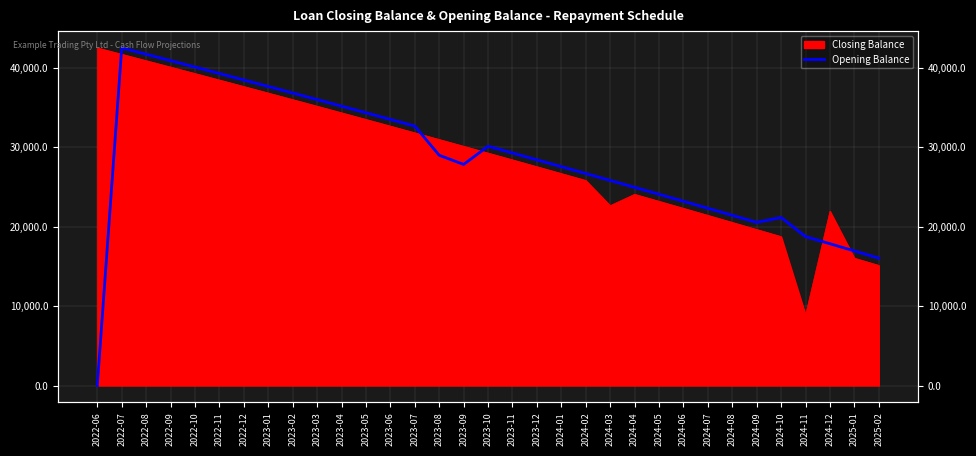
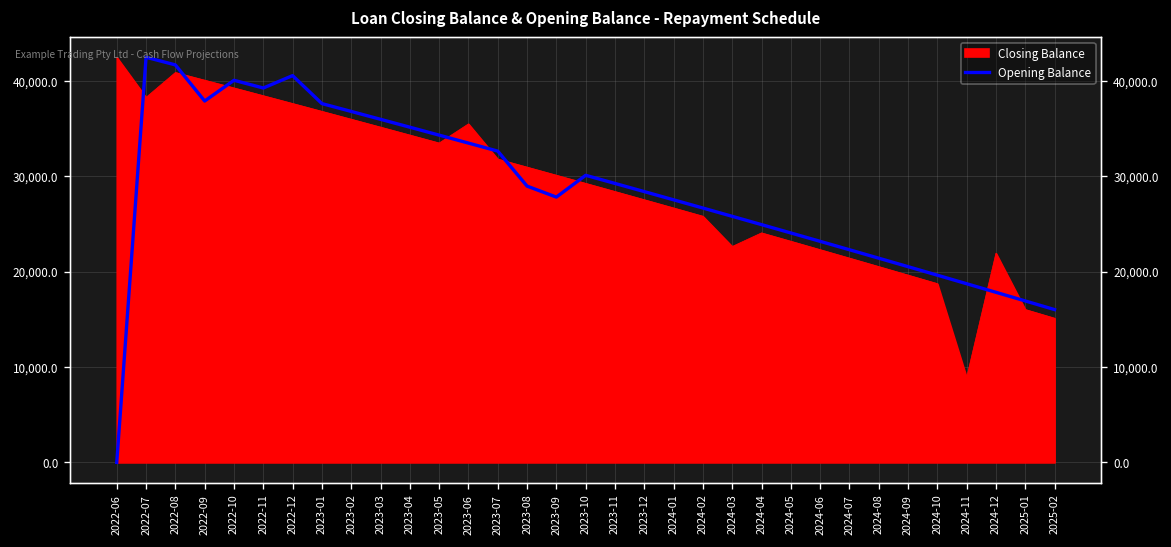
Closing Balance, 2022-07: 42,000 -> 38,000
Opening Balance, 2022-09: 41,000 -> 38,000
Opening Balance, 2022-12: 38,000 -> 41,000
Closing Balance, 2023-06: 33,000 -> 36,000
Opening Balance, 2024-10: 21,000 -> 20,000
